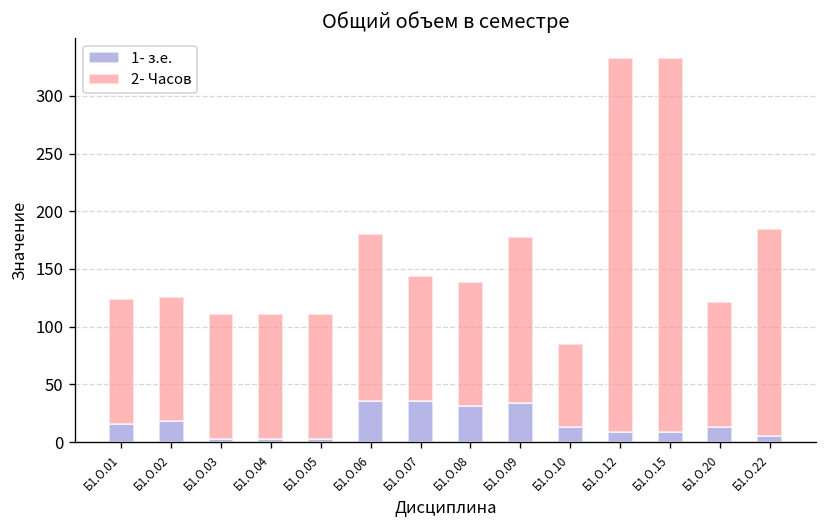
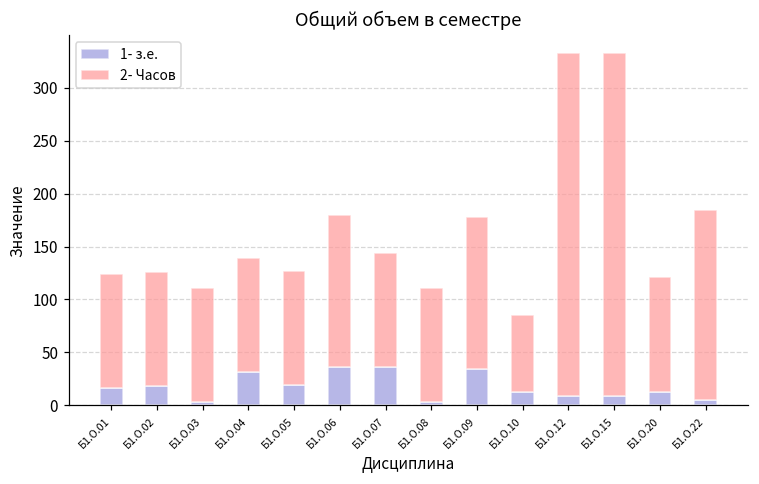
1- з.е., Б1.О.04: 0 -> 30
1- з.е., Б1.О.05: 0 -> 20
1- з.е., Б1.О.08: 30 -> 0
